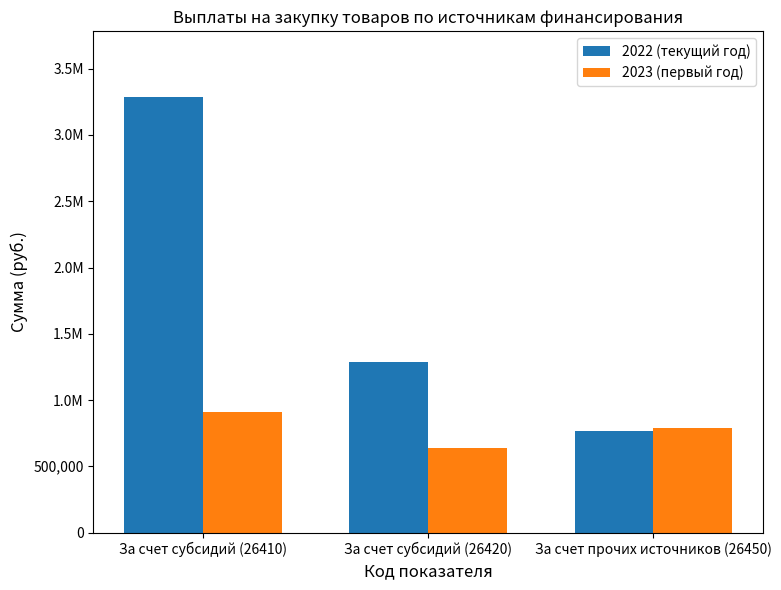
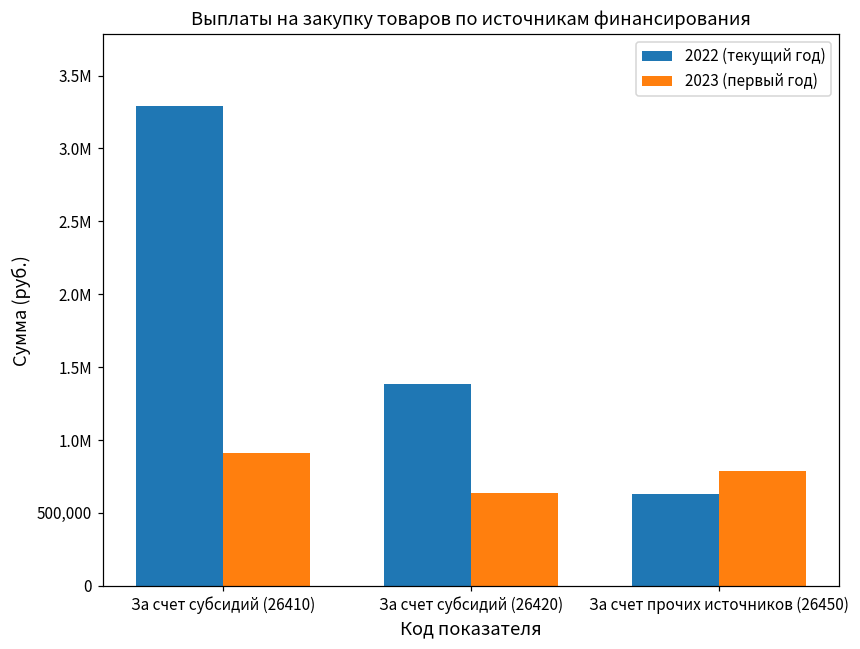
2022 (текущий год), За счет субсидий (26420): 1,290,000 -> 1,380,000
2022 (текущий год), За счет прочих источников (26450): 770,000 -> 630,000
